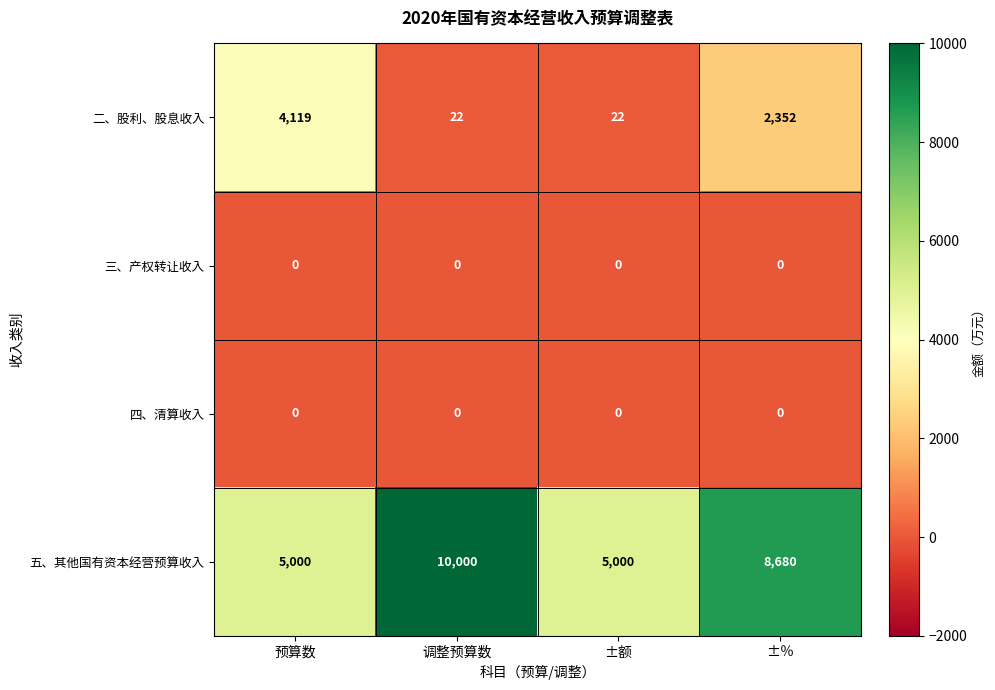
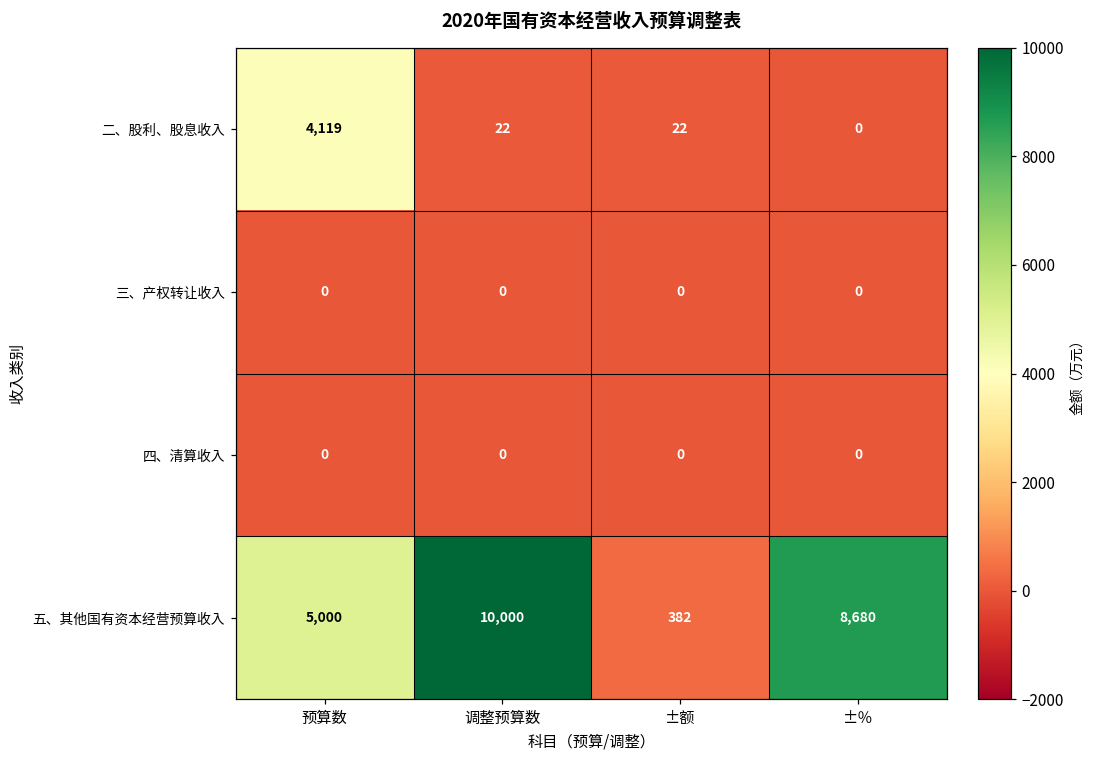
二、股利、股息收入, ±％: 2,352 -> 0
五、其他国有资本经营预算收入, ±额: 5,000 -> 382
